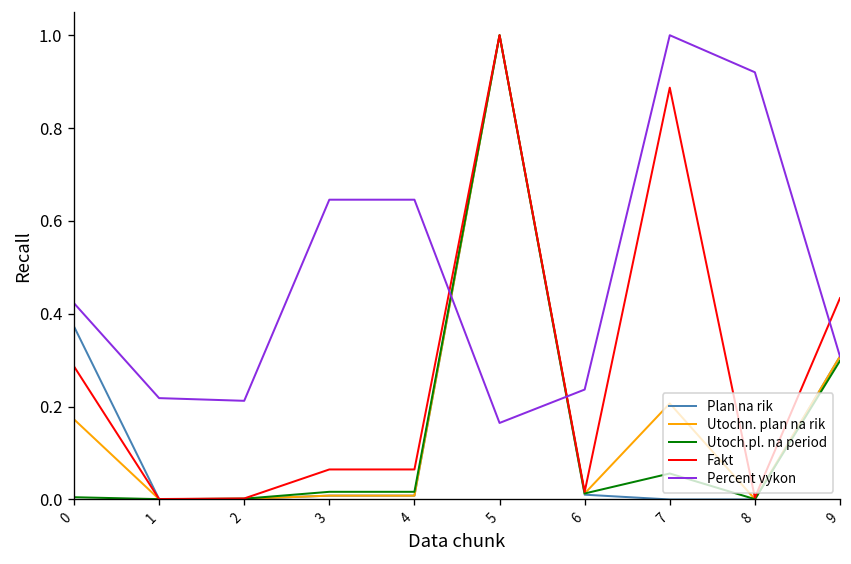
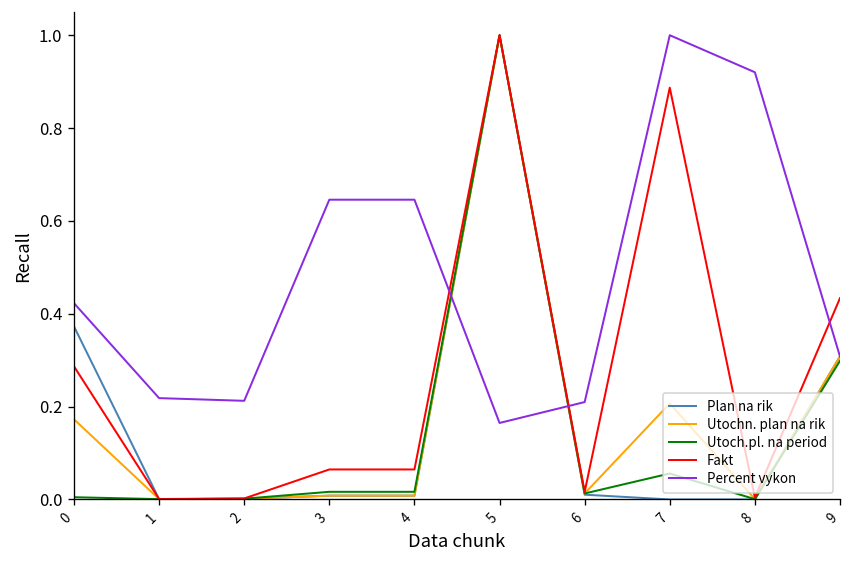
Percent vykon, 6: 0.24 -> 0.21
